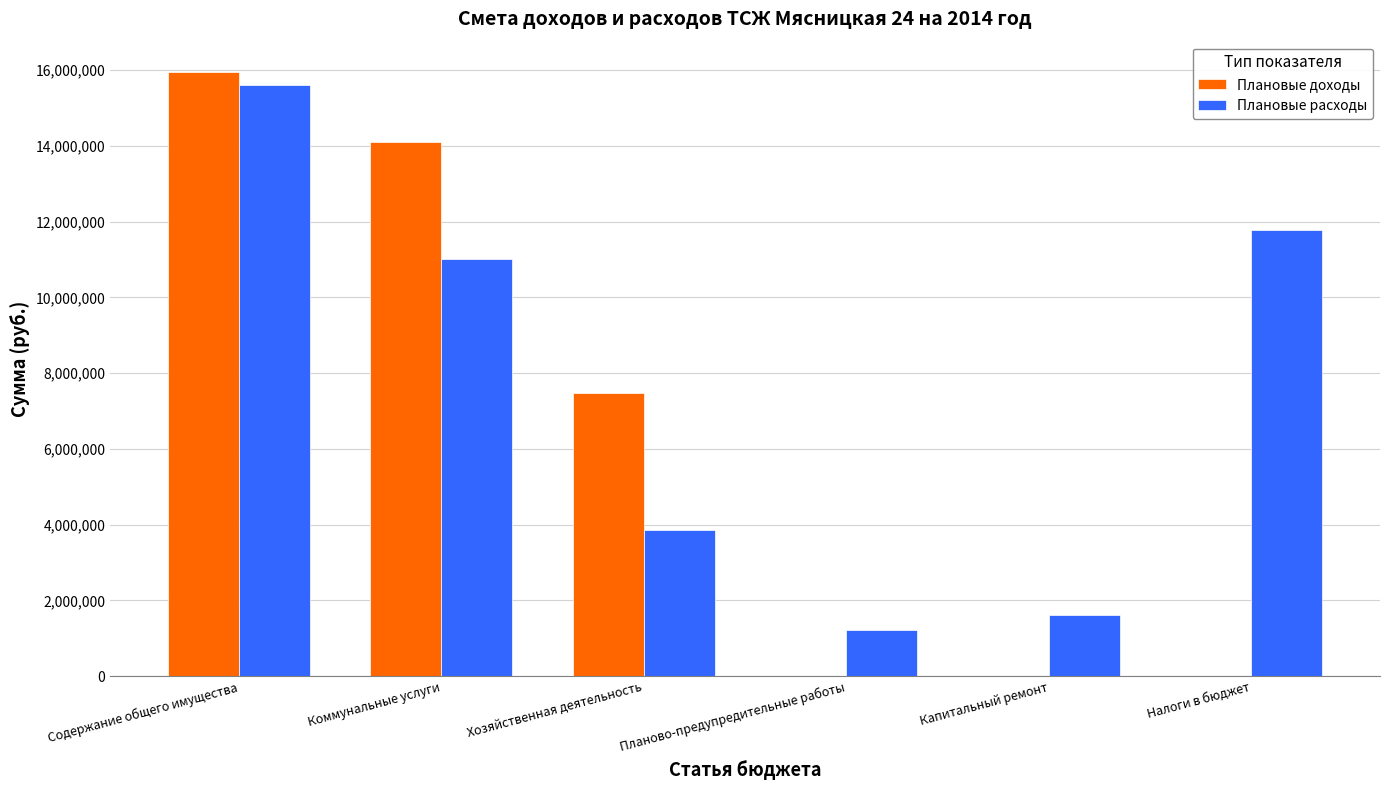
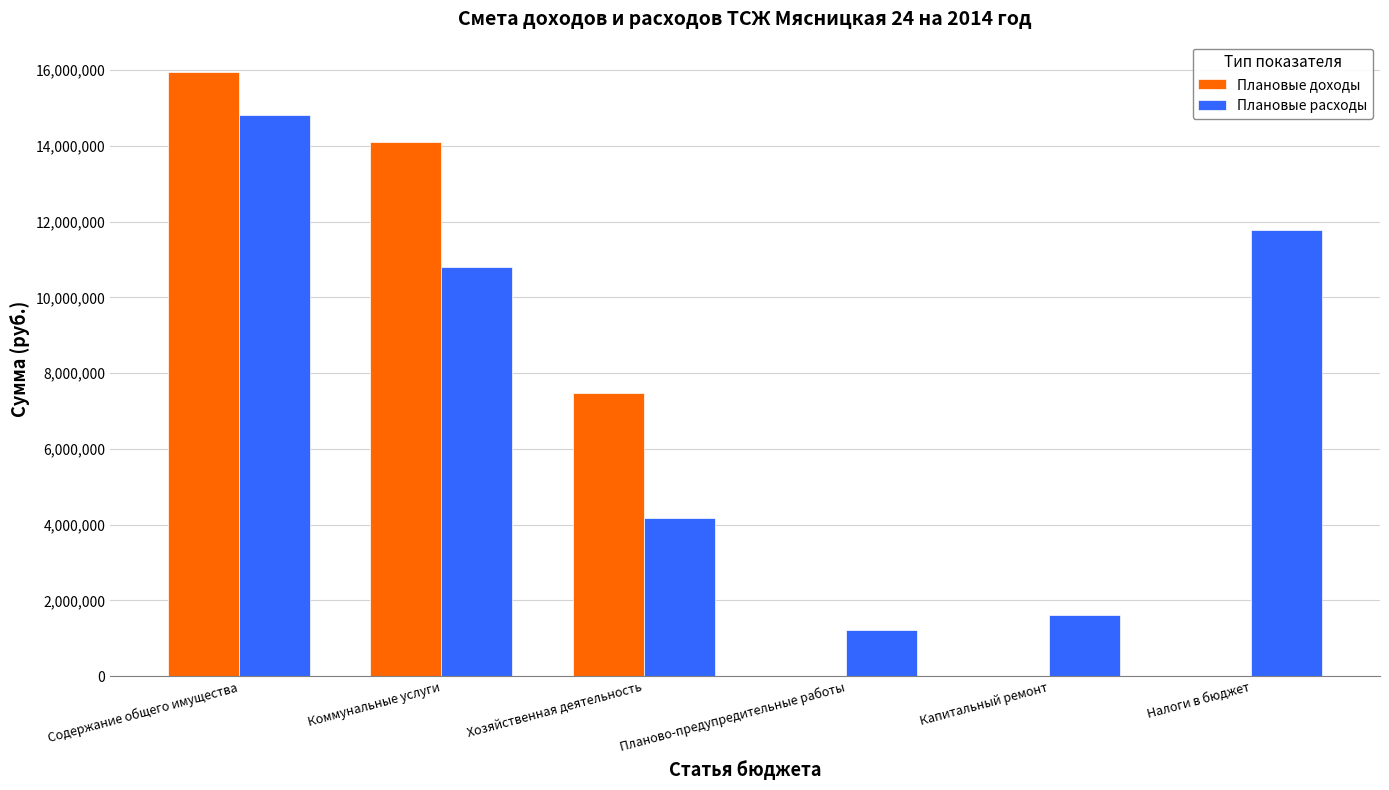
Плановые расходы, Содержание общего имущества: 15,600,000 -> 14,800,000
Плановые расходы, Коммунальные услуги: 11,000,000 -> 10,800,000
Плановые расходы, Хозяйственная деятельность: 3,800,000 -> 4,200,000
